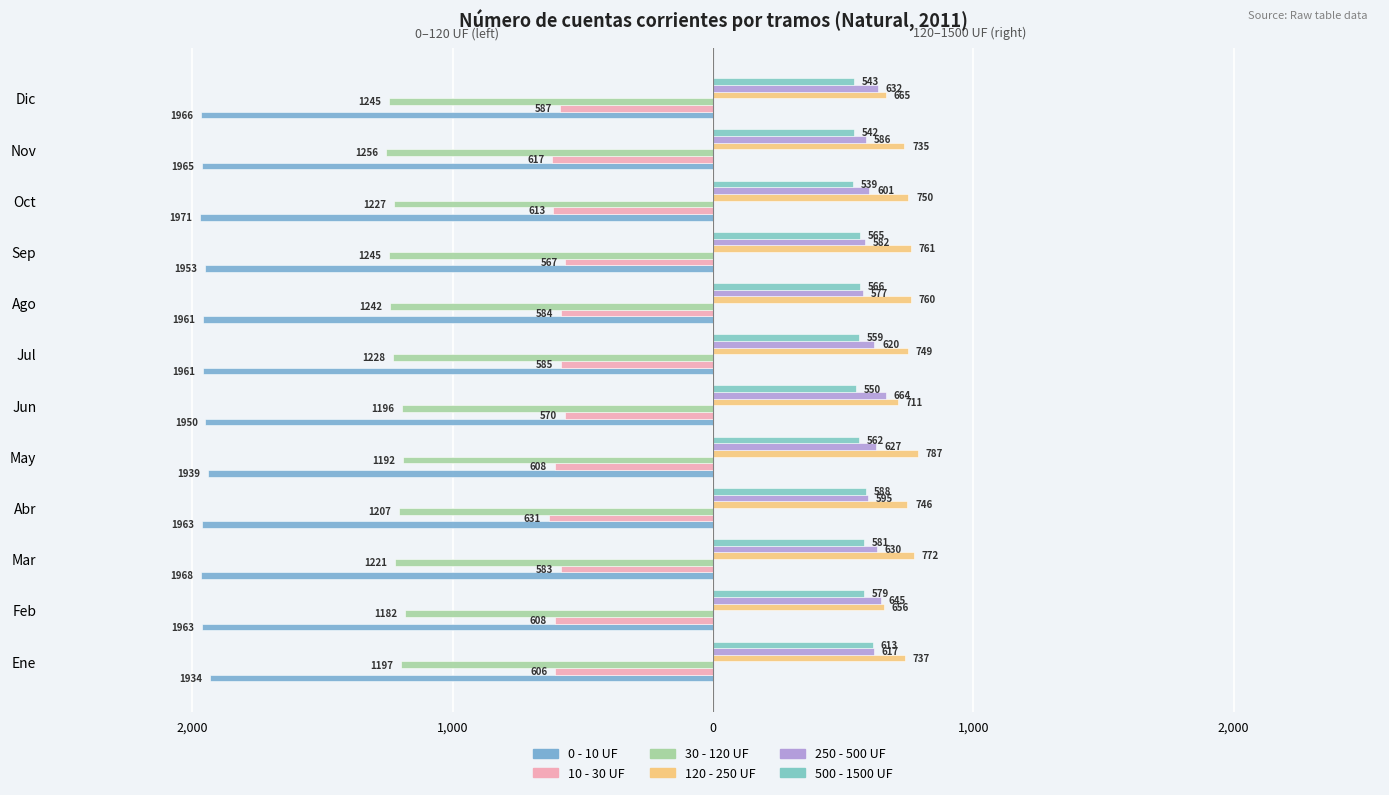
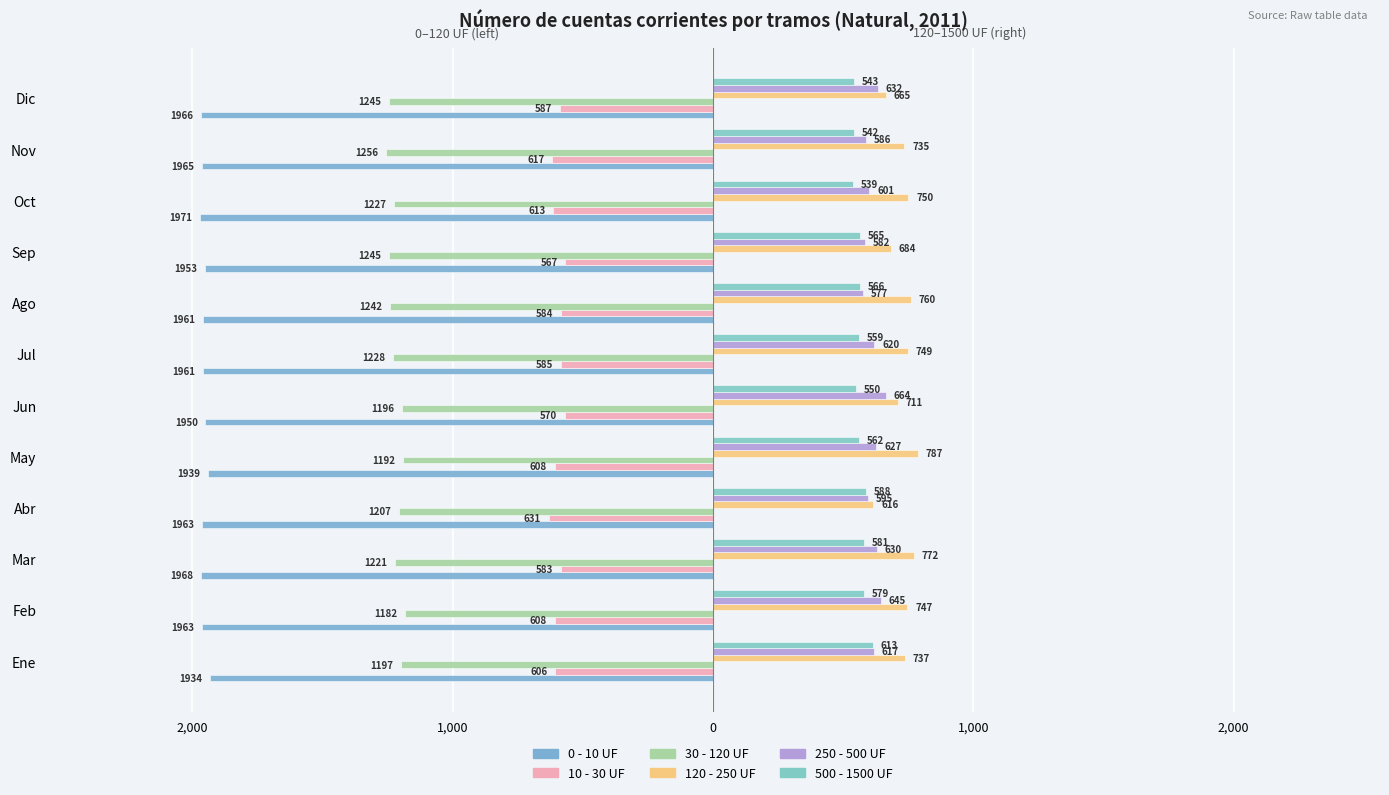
120 - 250 UF, Sep: 761 -> 684
120 - 250 UF, Abr: 746 -> 616
120 - 250 UF, Feb: 656 -> 747
